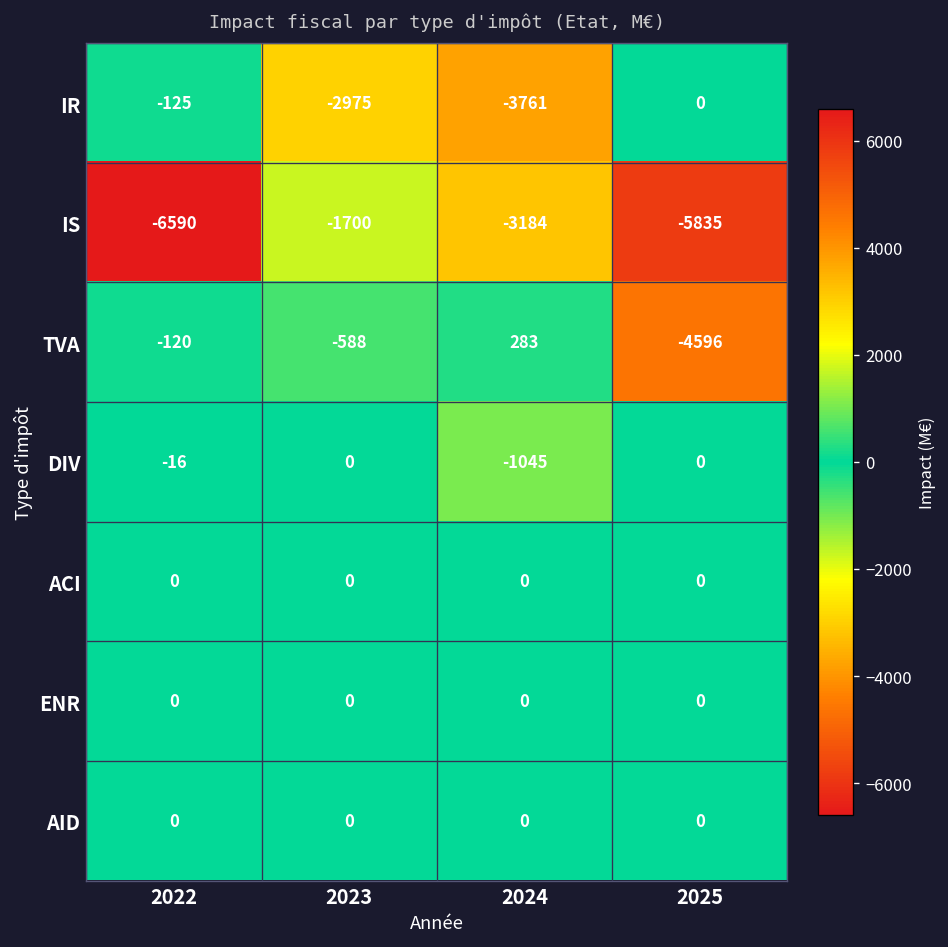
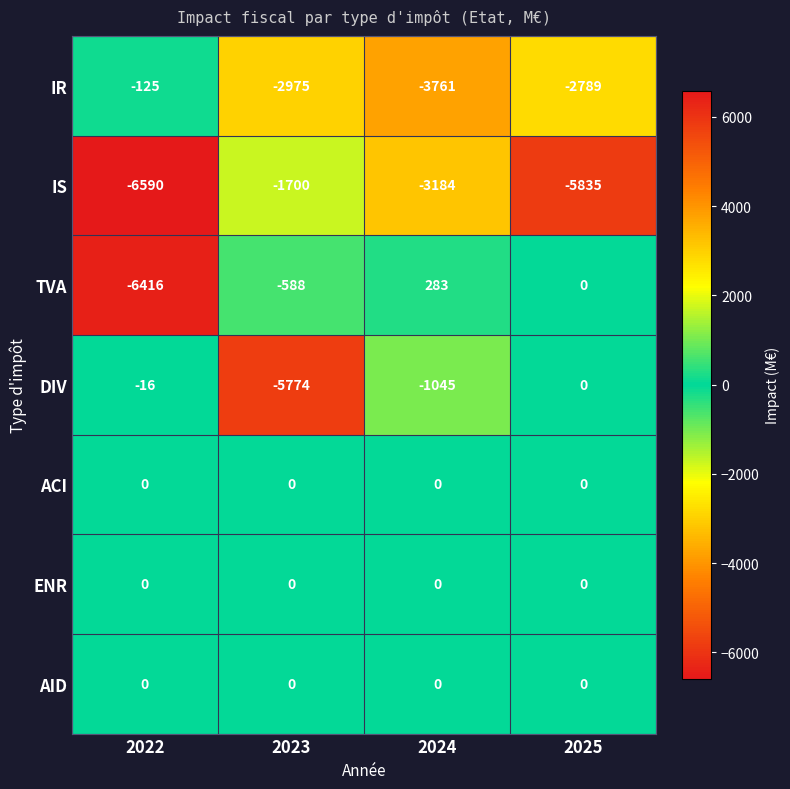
IR, 2025: 0 -> -2789
TVA, 2022: -120 -> -6416
TVA, 2025: -4596 -> 0
DIV, 2023: 0 -> -5774
